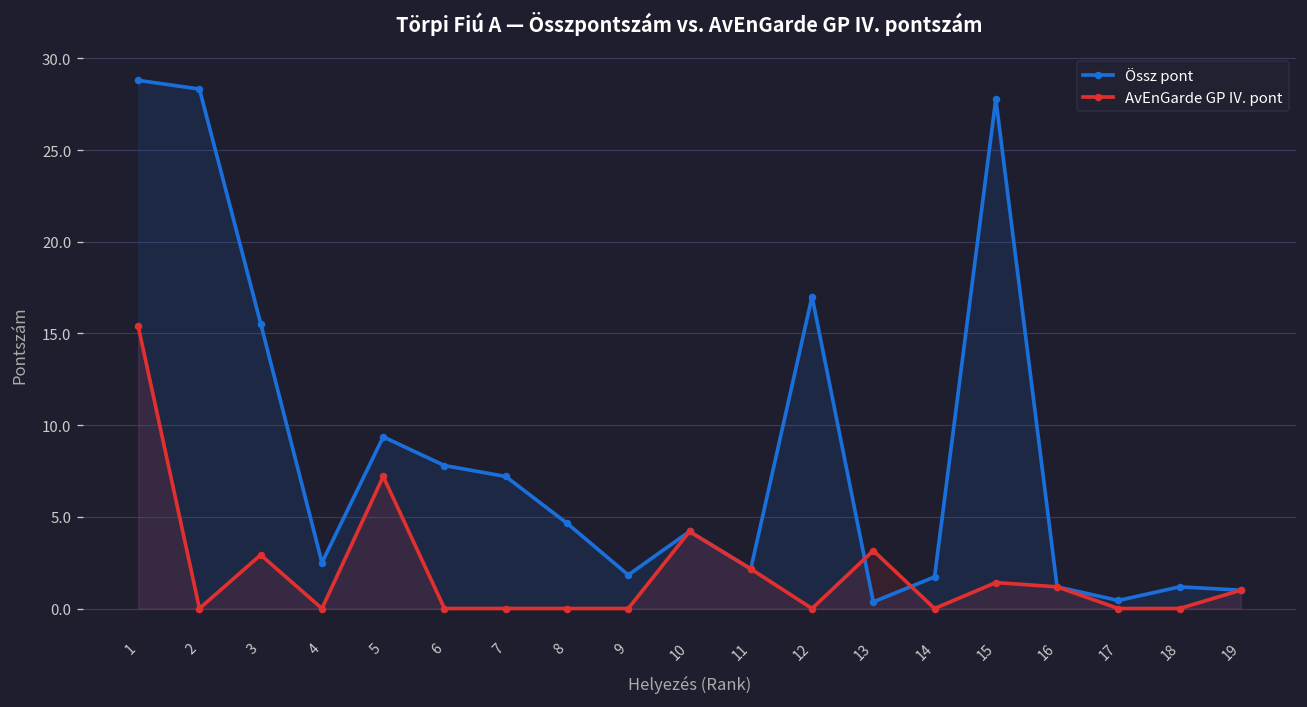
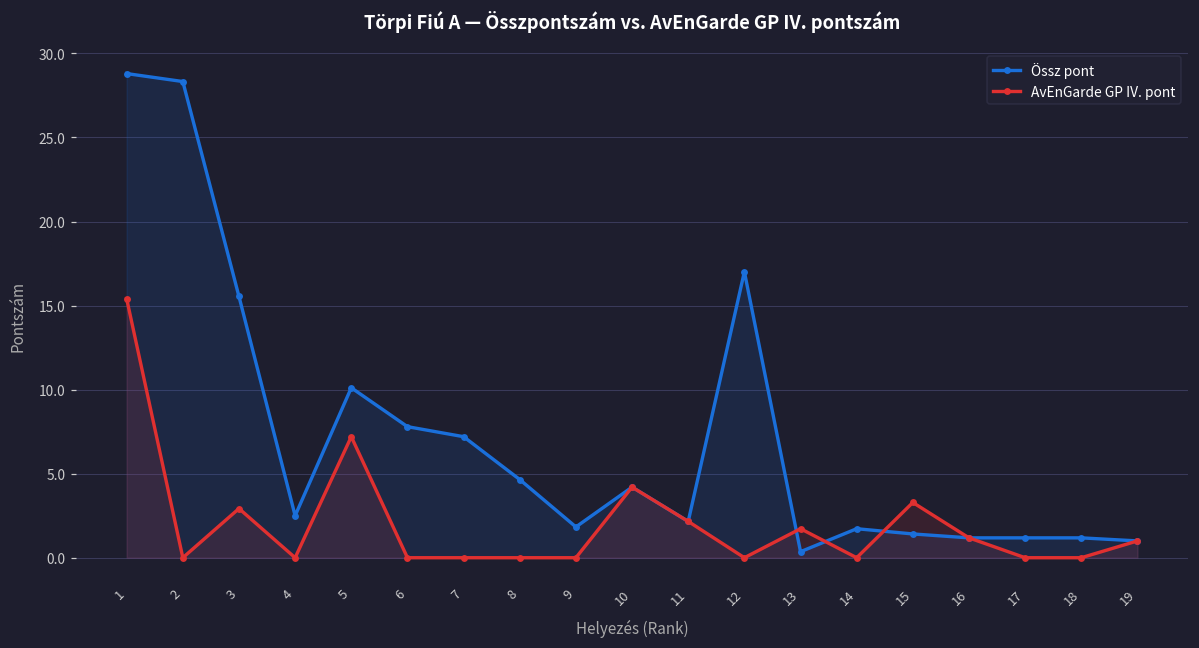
Össz pont, 5: 9.4 -> 10.1
AvEnGarde GP IV. pont, 13: 3.2 -> 1.7
Össz pont, 15: 27.8 -> 1.4
AvEnGarde GP IV. pont, 15: 1.4 -> 3.3
Össz pont, 17: 0.4 -> 1.2
